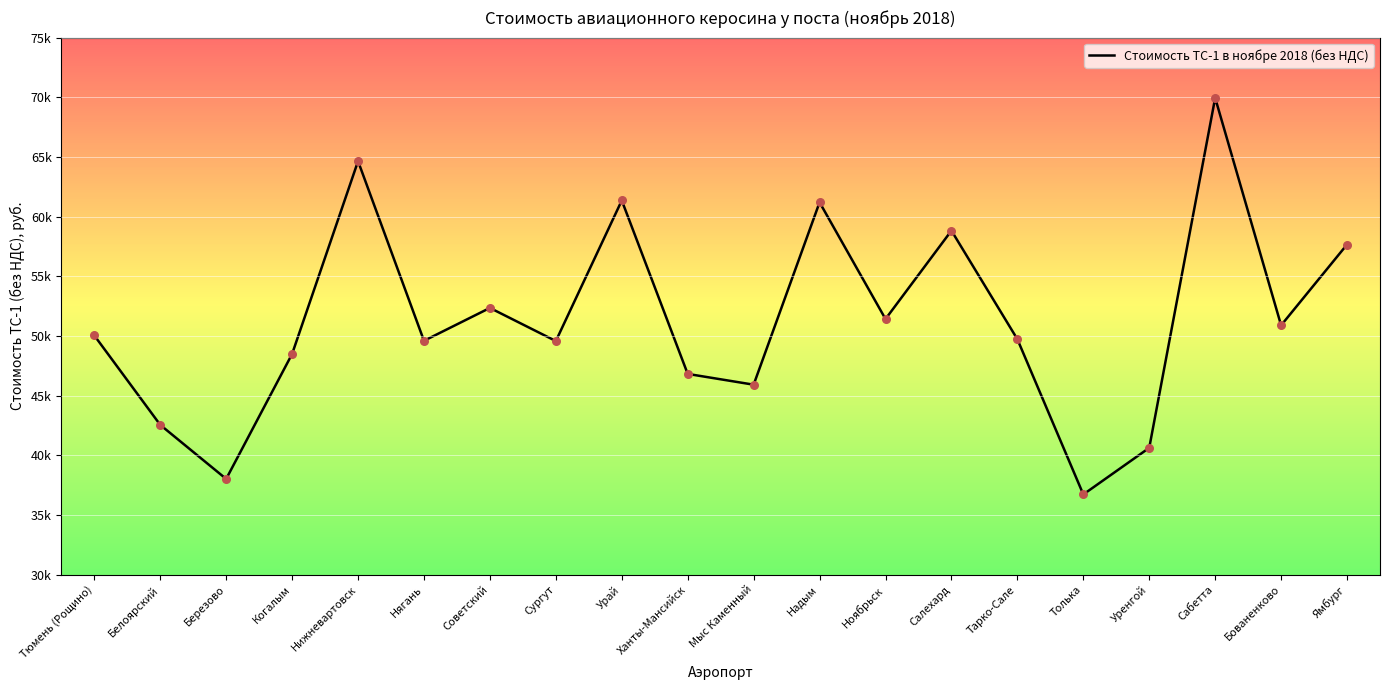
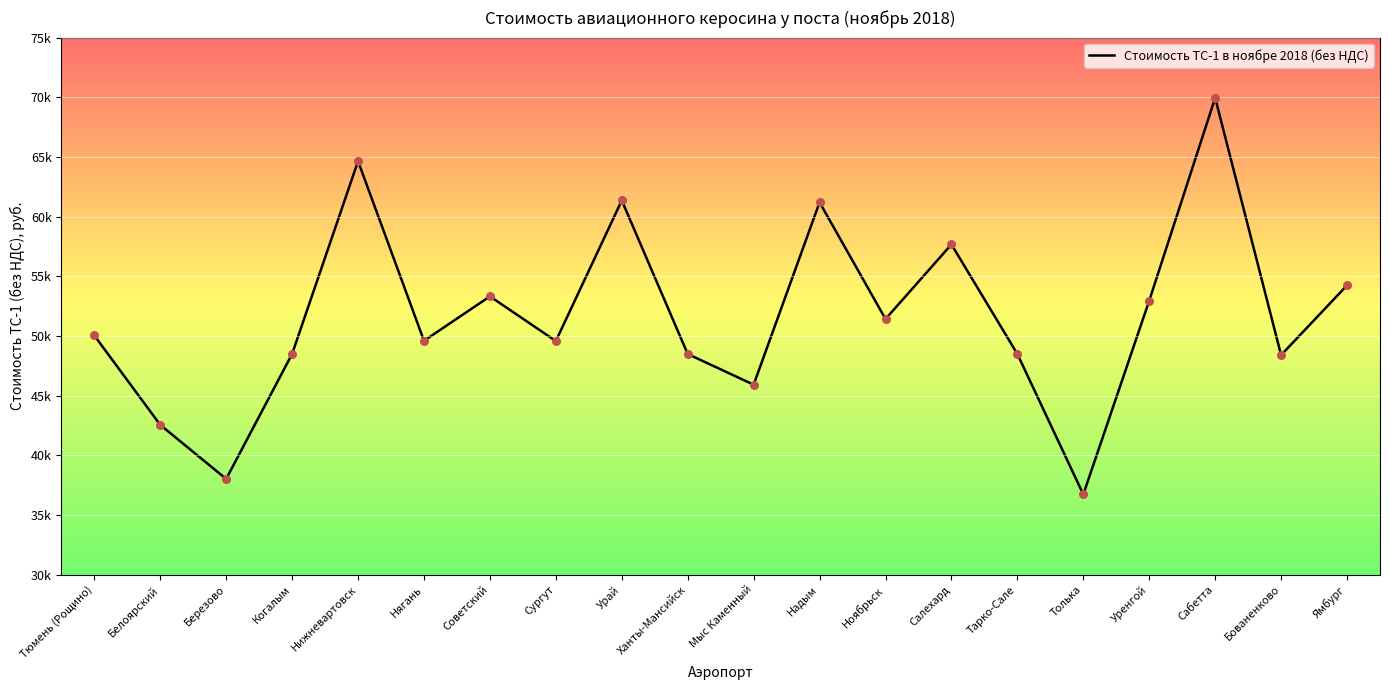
Советский: 52400 -> 53300
Ханты-Мансийск: 46800 -> 48500
Салехард: 58800 -> 57700
Тарко-Сале: 49700 -> 48500
Уренгой: 40600 -> 53000
Бованенково: 50900 -> 48400
Ямбург: 57700 -> 54200
